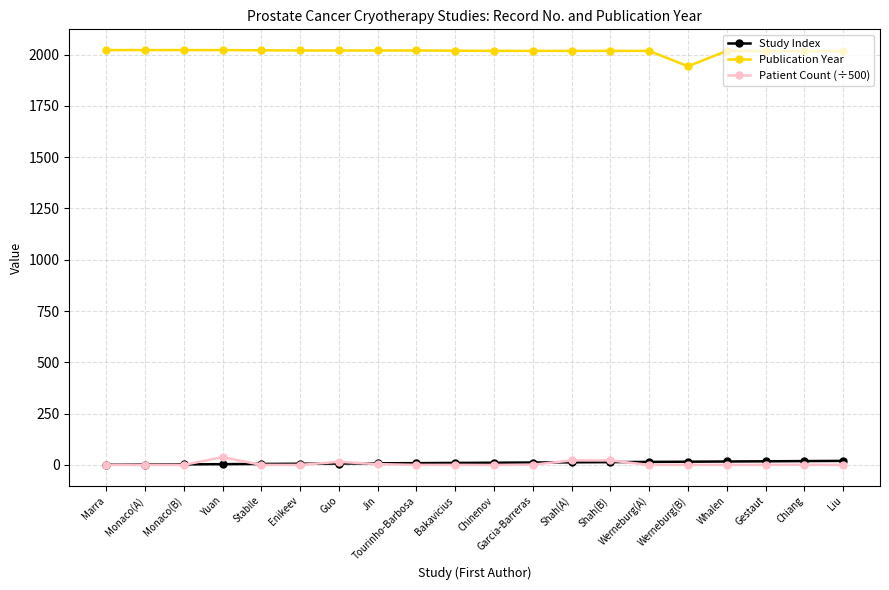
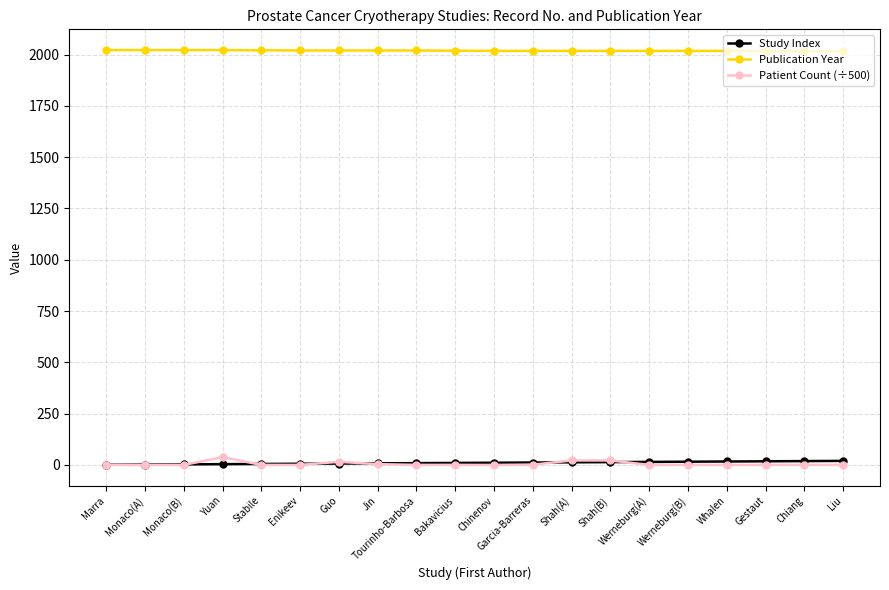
Publication Year, Werneburg(B): 1940 -> 2020
